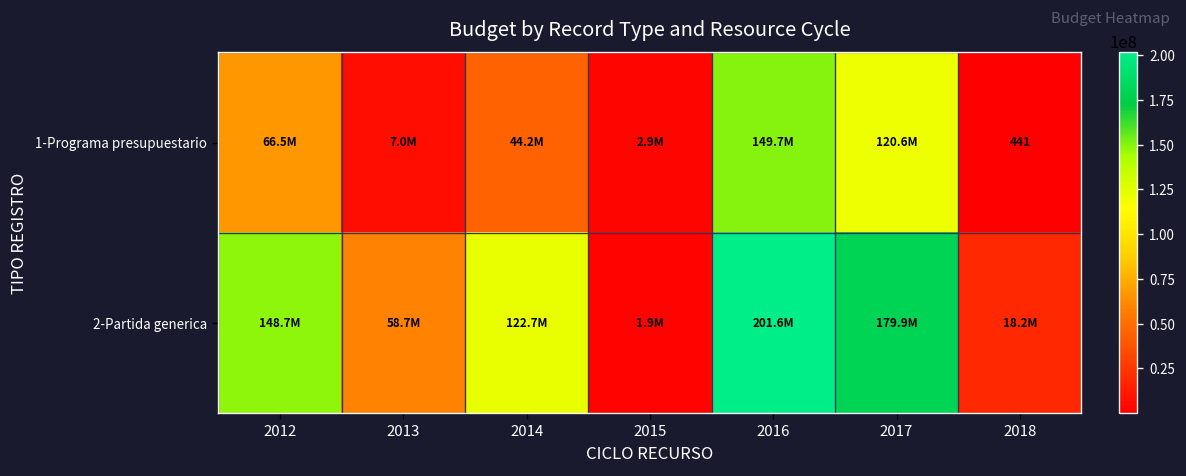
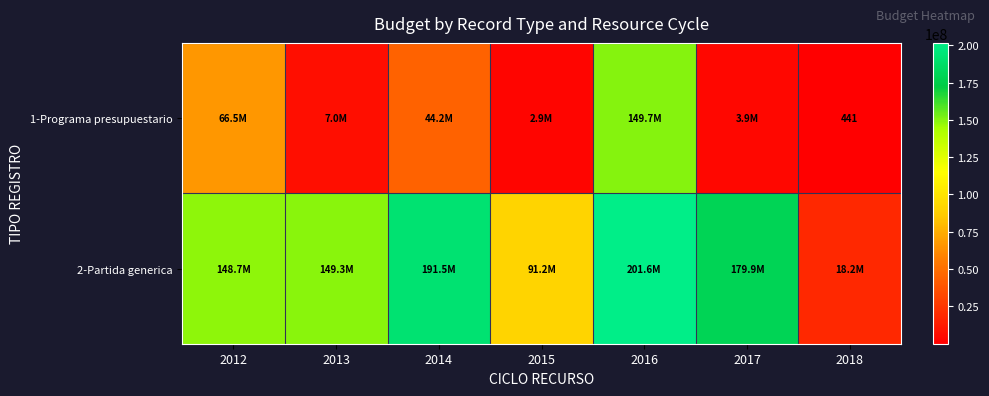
1-Programa presupuestario, 2017: 120.6M -> 3.9M
2-Partida generica, 2013: 58.7M -> 149.3M
2-Partida generica, 2014: 122.7M -> 191.5M
2-Partida generica, 2015: 1.9M -> 91.2M
